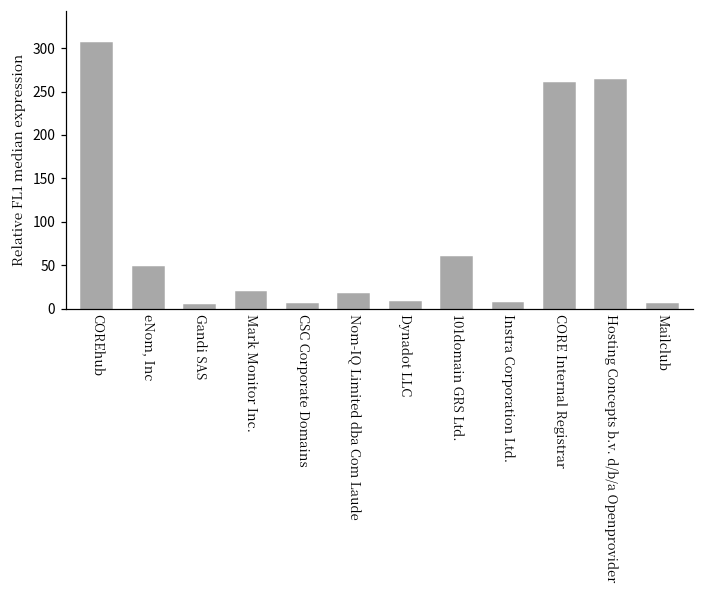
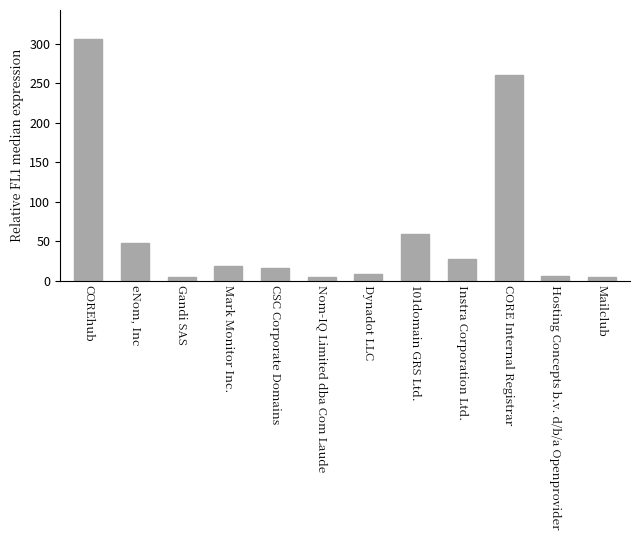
CSC Corporate Domains: 10 -> 20
Nom-IQ Limited dba Com Laude: 20 -> 10
Instra Corporation Ltd.: 10 -> 30
Hosting Concepts b.v. d/b/a Openprovider: 260 -> 10
